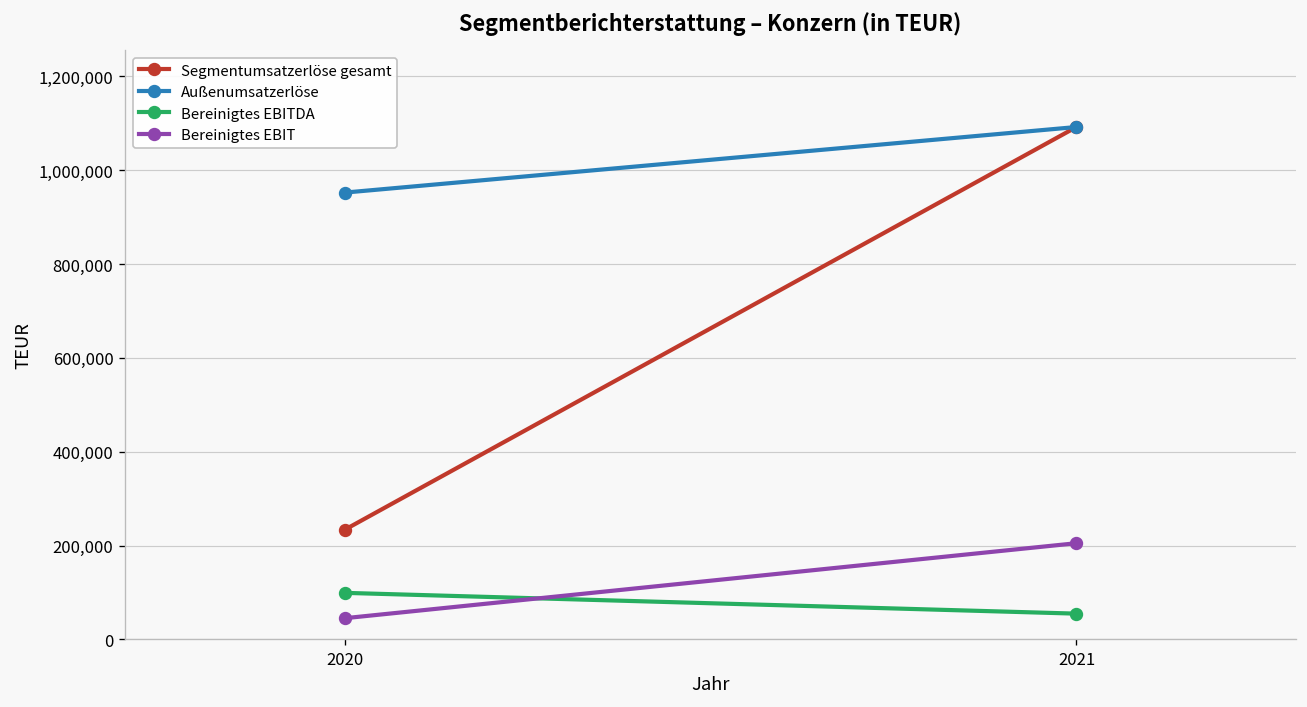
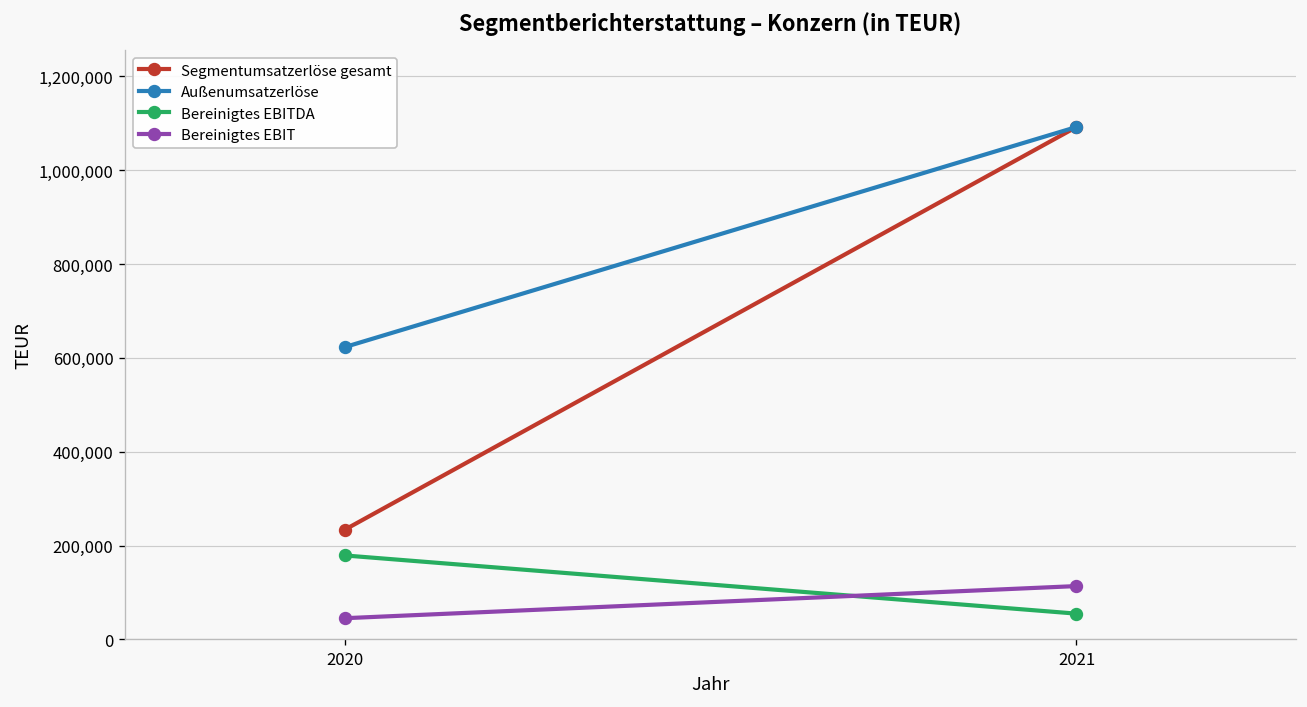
Außenumsatzerlöse, 2020: 950,000 -> 620,000
Bereinigtes EBITDA, 2020: 100,000 -> 180,000
Bereinigtes EBIT, 2021: 210,000 -> 110,000
